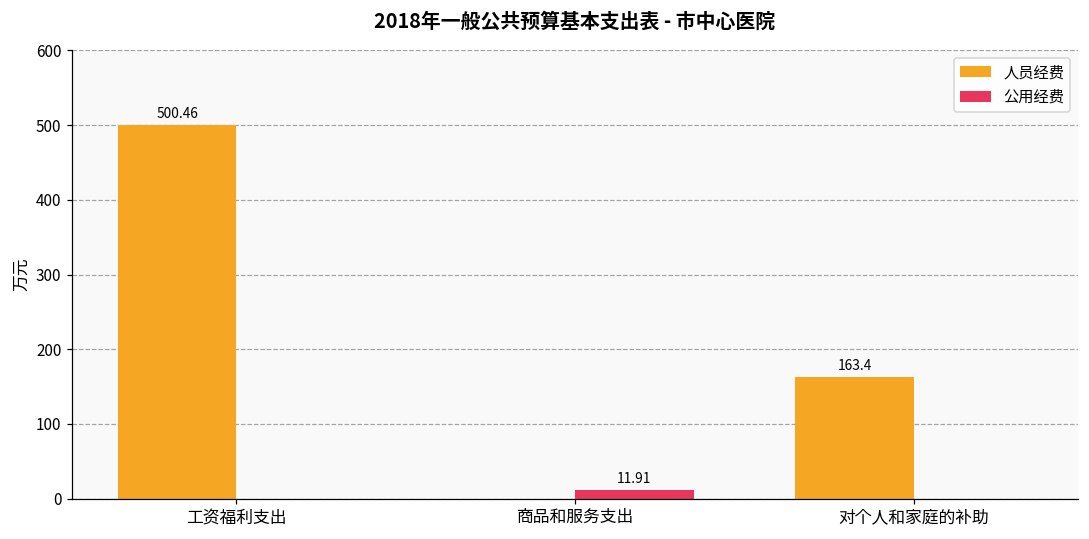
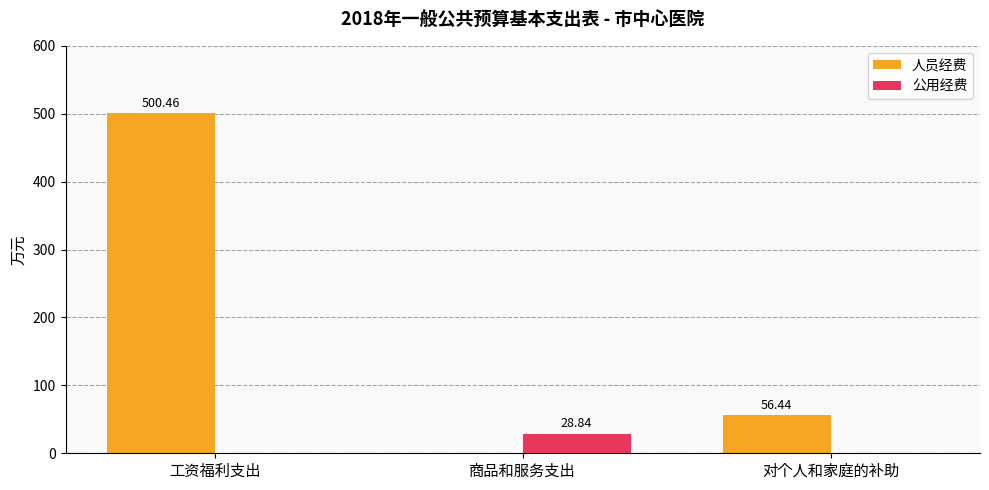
公用经费, 商品和服务支出: 11.91 -> 28.84
人员经费, 对个人和家庭的补助: 163.4 -> 56.44
